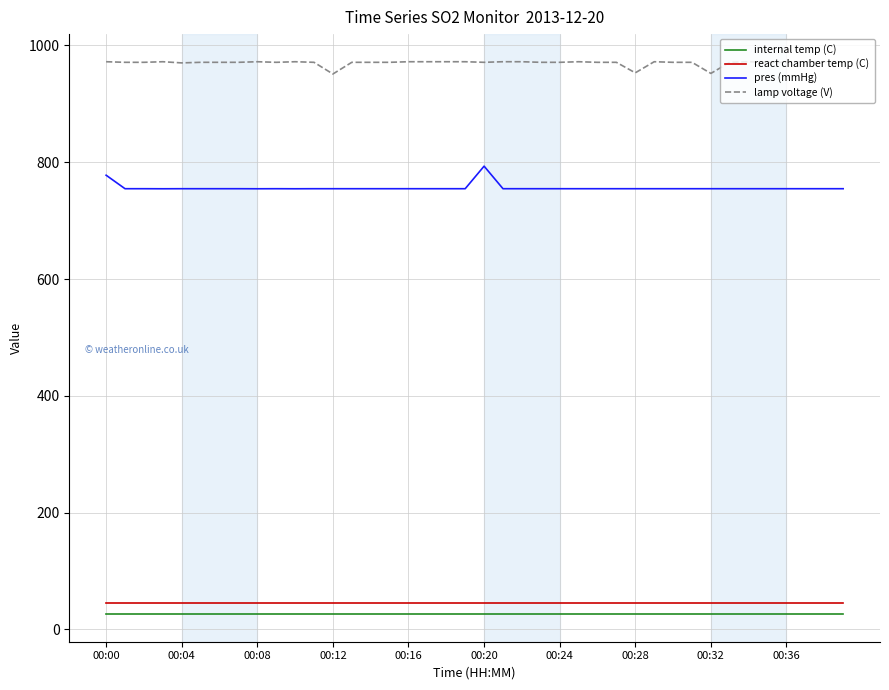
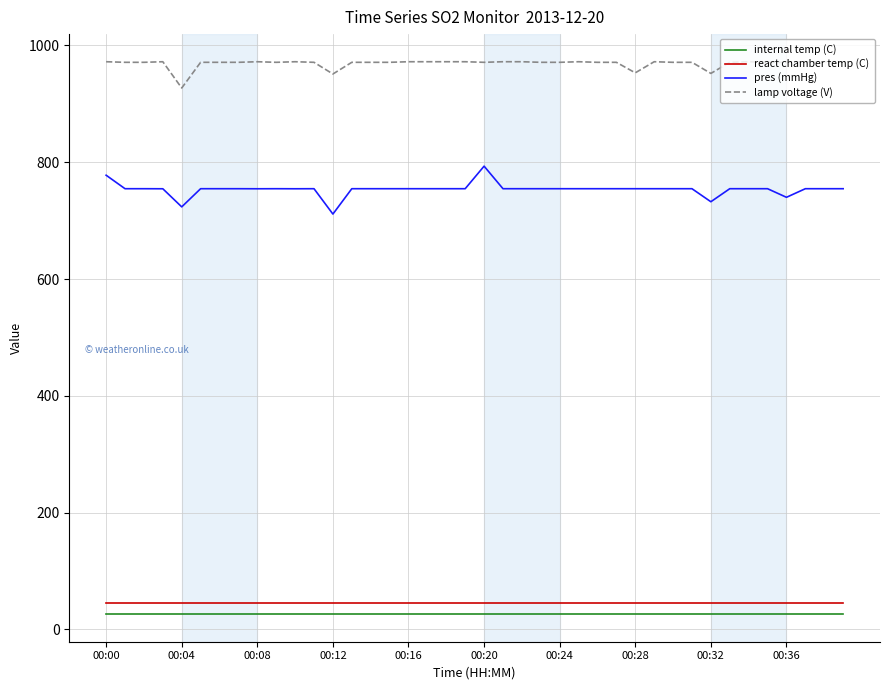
pres (mmHg), 00:04: 750 -> 720
lamp voltage (V), 00:04: 970 -> 930
pres (mmHg), 00:12: 750 -> 710
pres (mmHg), 00:32: 750 -> 730
pres (mmHg), 00:36: 750 -> 740
